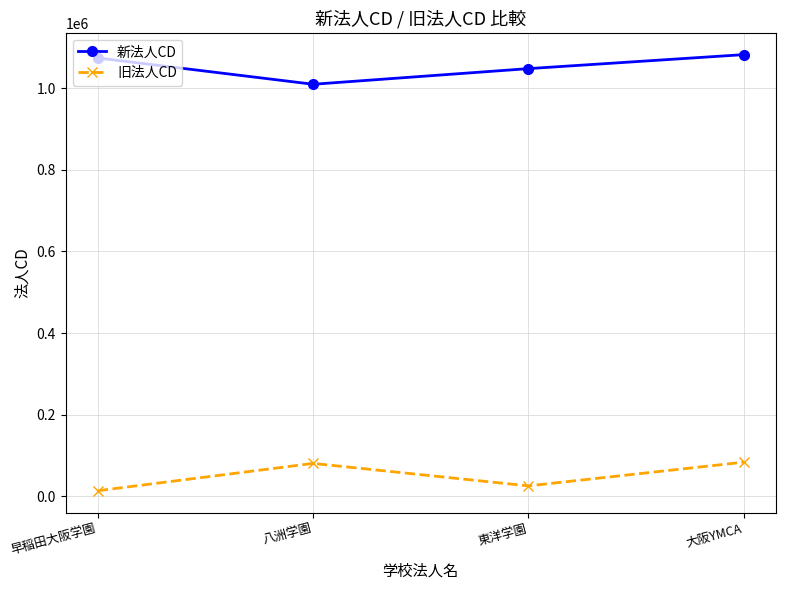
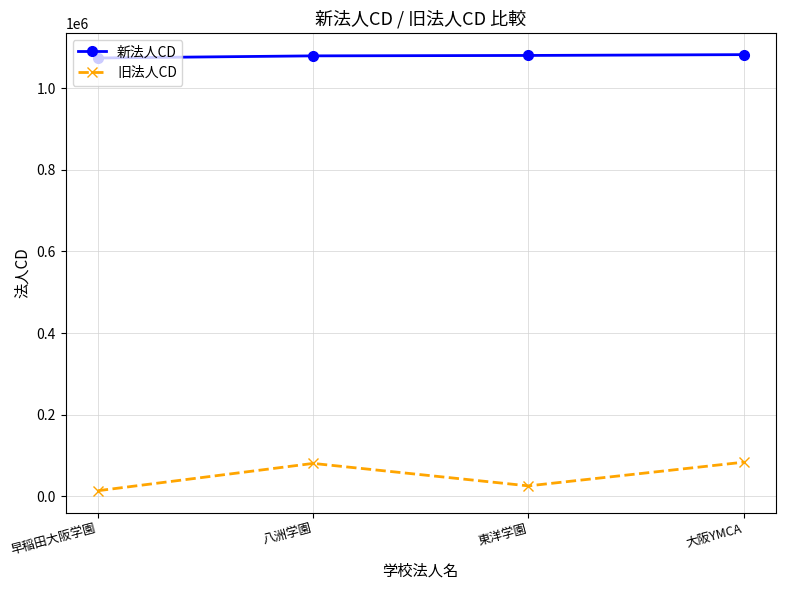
新法人CD, 八洲学園: 1010000 -> 1080000
新法人CD, 東洋学園: 1050000 -> 1080000
